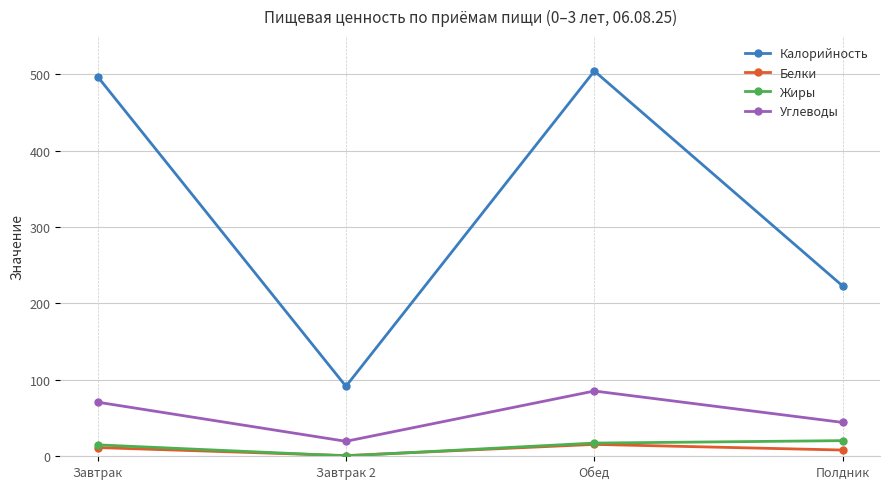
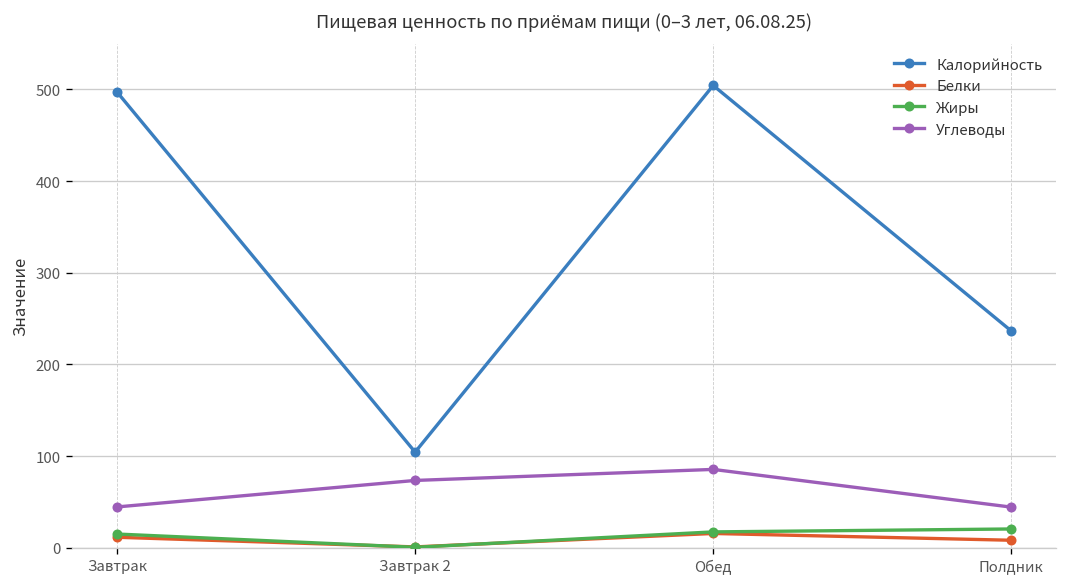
Углеводы, Завтрак: 70 -> 40
Калорийность, Завтрак 2: 90 -> 100
Углеводы, Завтрак 2: 20 -> 70
Калорийность, Полдник: 220 -> 240
